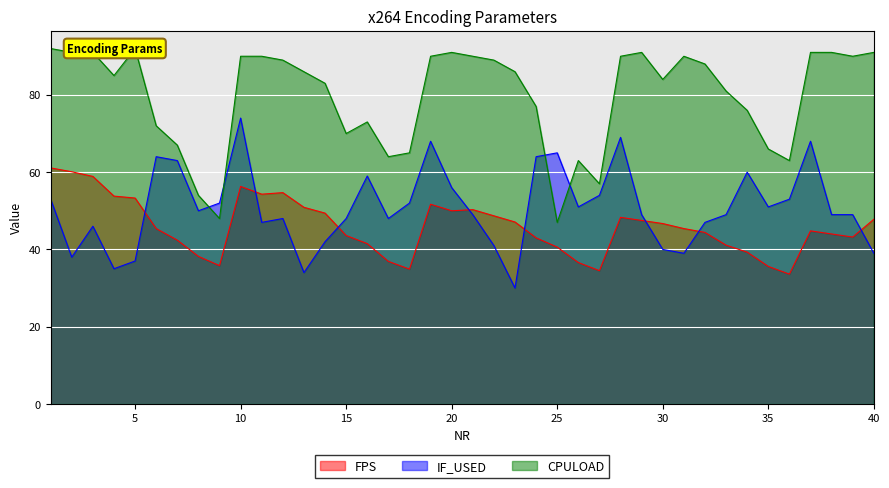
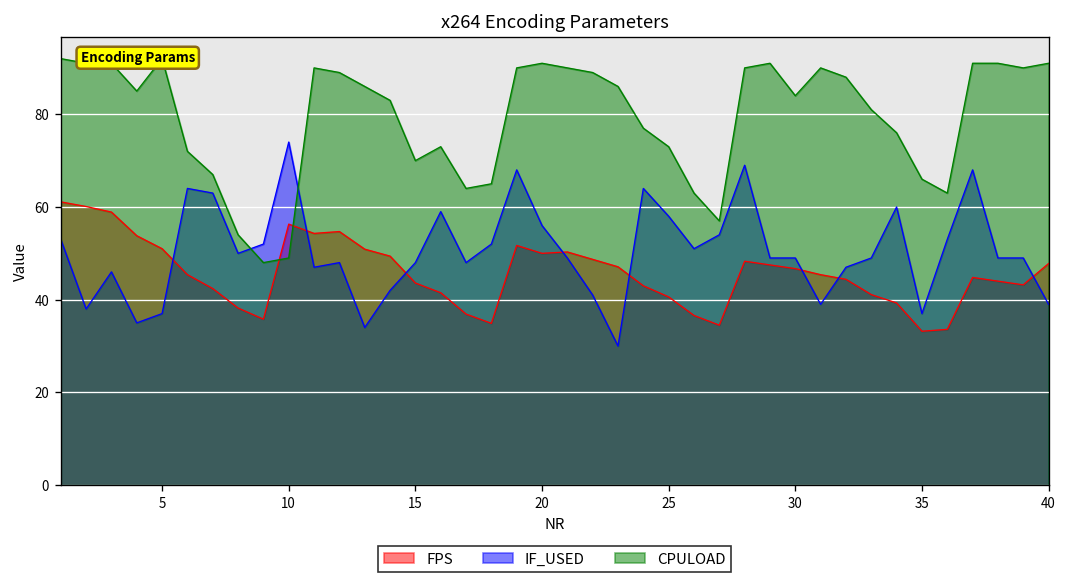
FPS, 5: 53 -> 51
CPULOAD, 10: 90 -> 49
IF_USED, 25: 65 -> 58
CPULOAD, 25: 47 -> 73
IF_USED, 30: 40 -> 49
FPS, 35: 36 -> 33
IF_USED, 35: 51 -> 37
